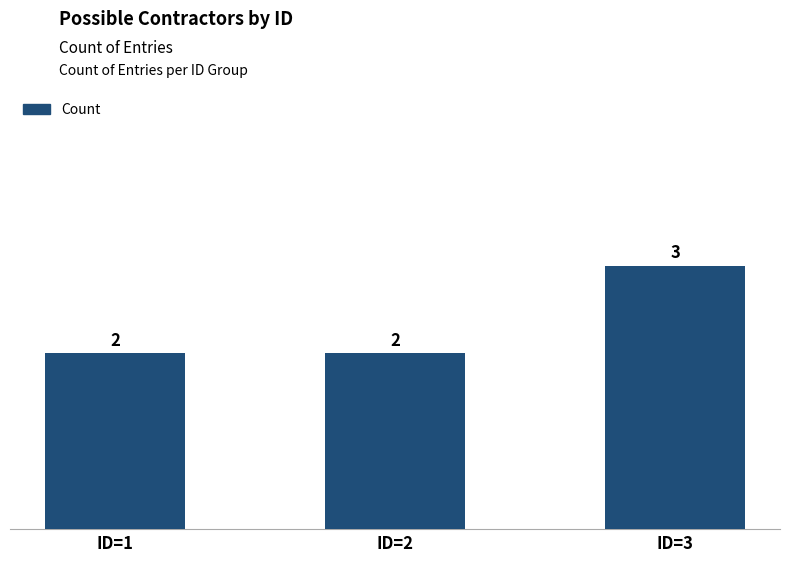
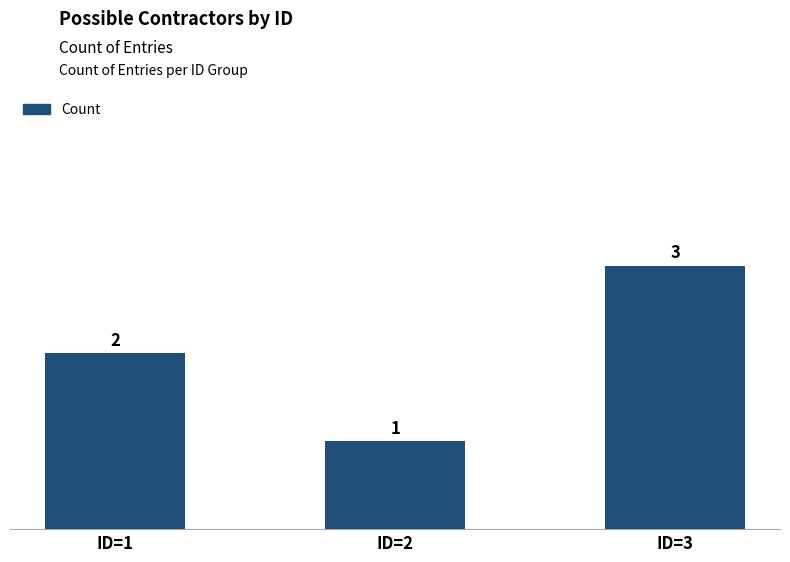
ID=2: 2 -> 1
